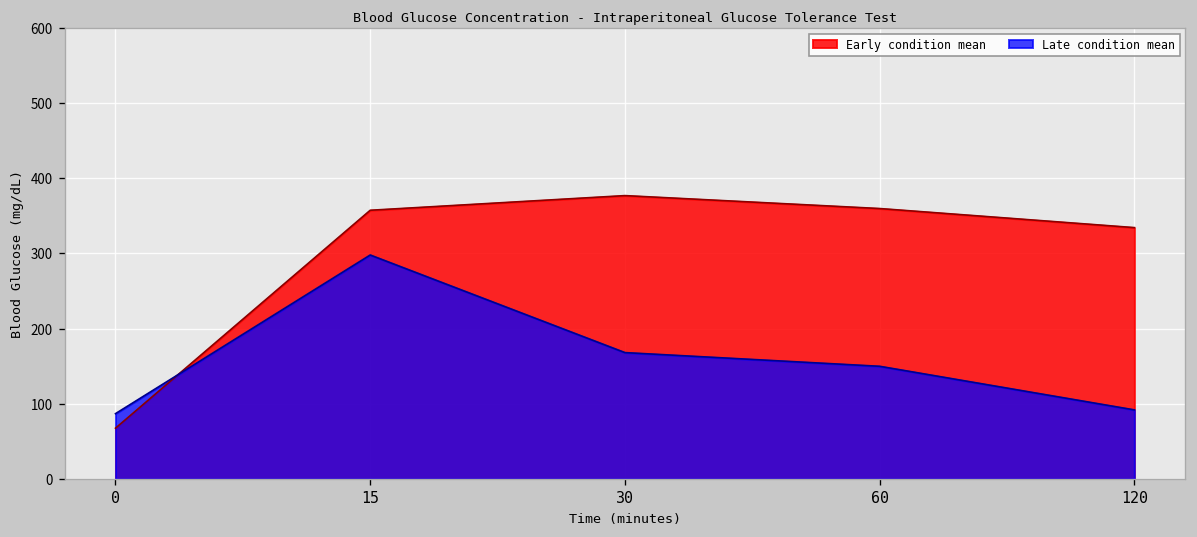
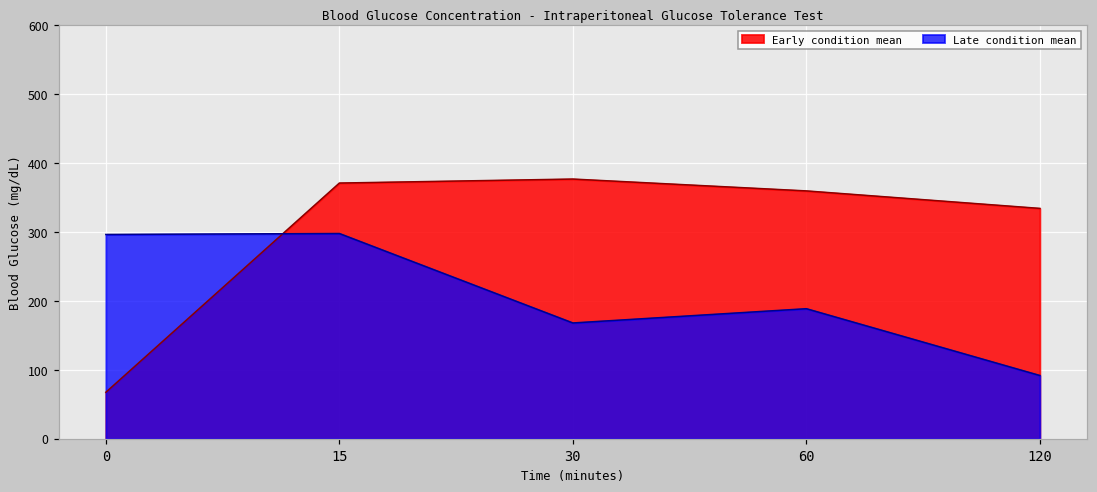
Late condition mean, 0: 90 -> 300
Early condition mean, 15: 360 -> 370
Late condition mean, 60: 150 -> 190
